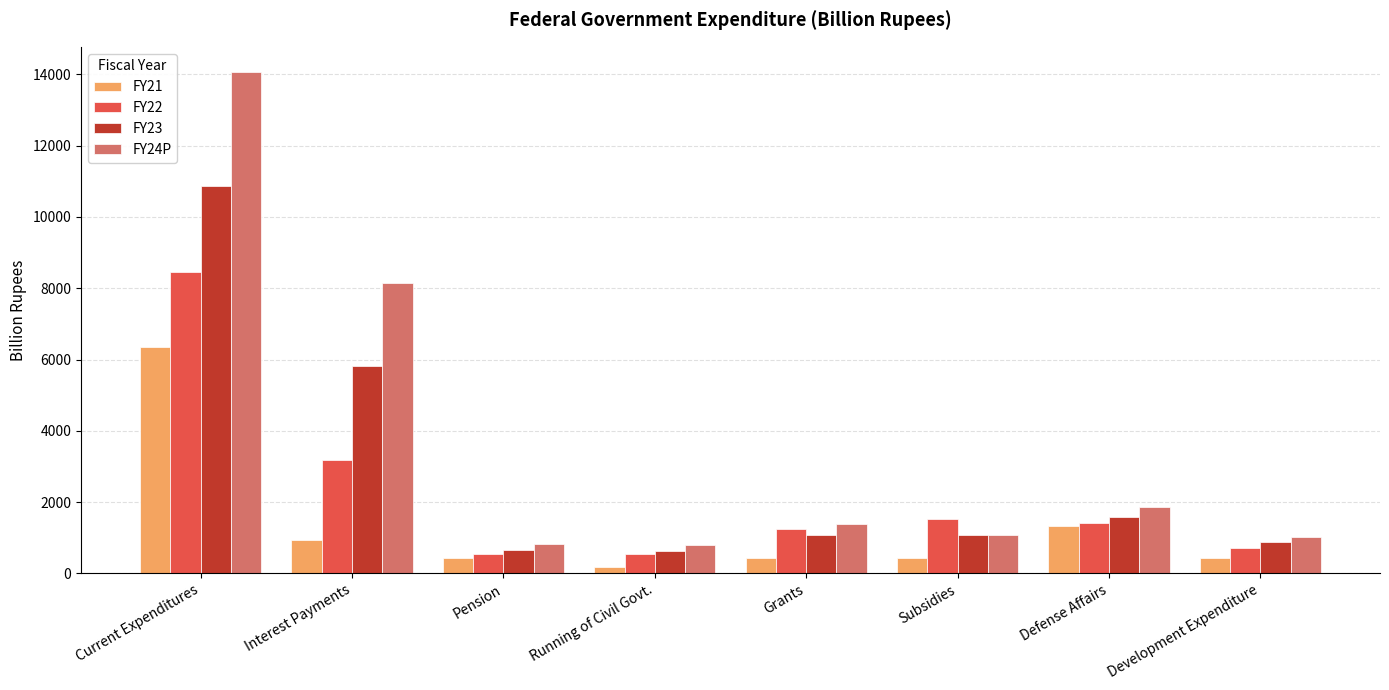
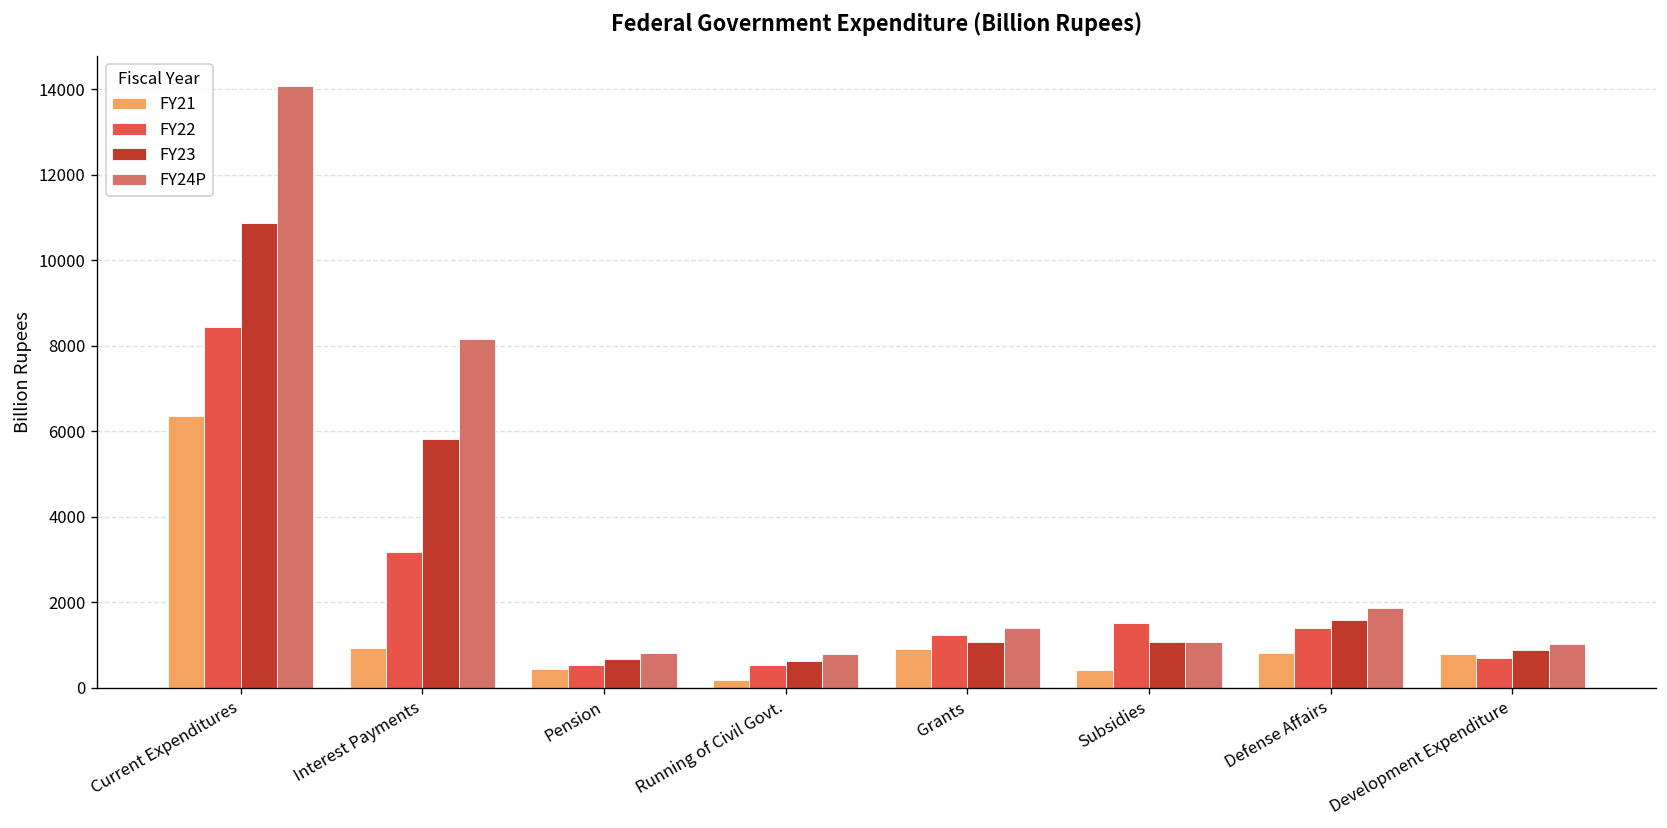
FY21, Grants: 400 -> 900
FY21, Defense Affairs: 1300 -> 800
FY21, Development Expenditure: 400 -> 800
